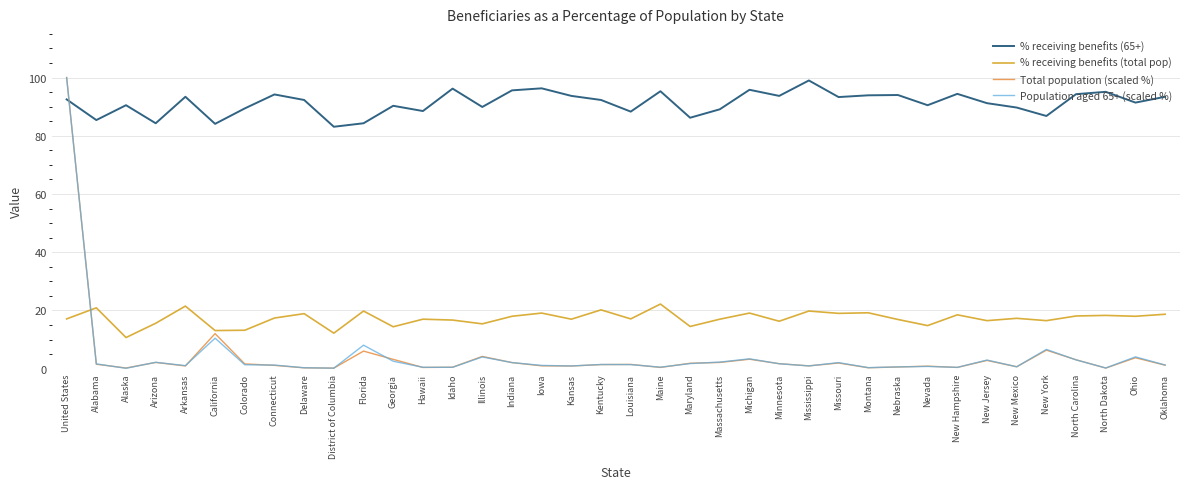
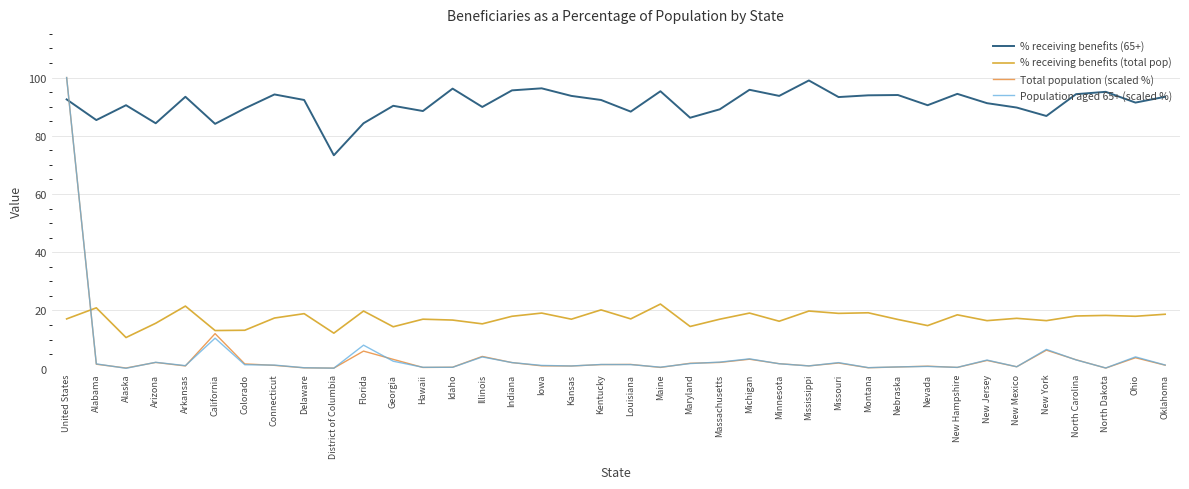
% receiving benefits (65+), District of Columbia: 83 -> 73
